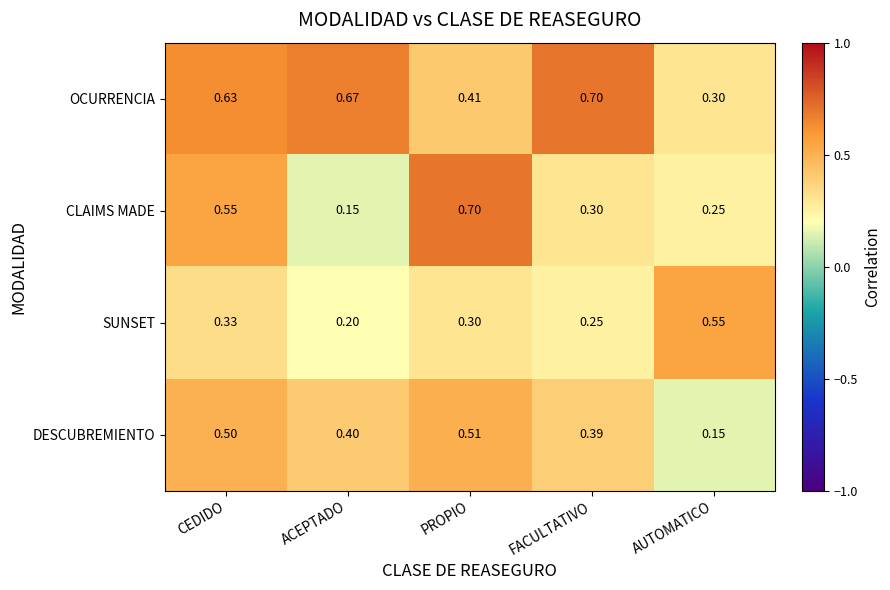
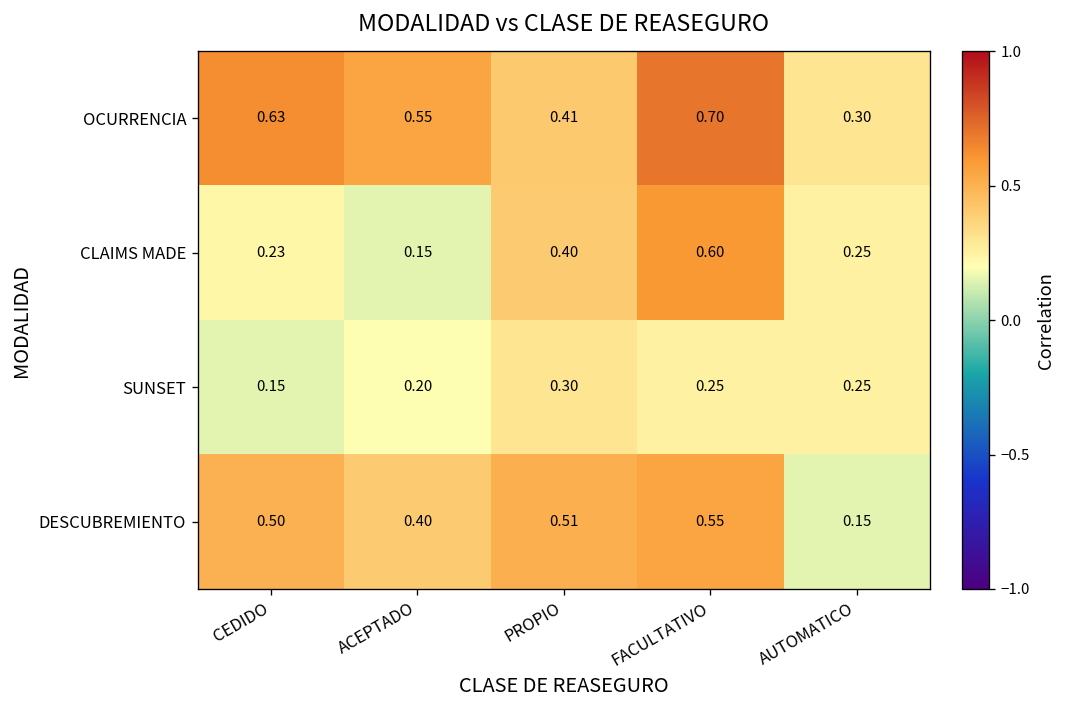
OCURRENCIA, ACEPTADO: 0.67 -> 0.55
CLAIMS MADE, CEDIDO: 0.55 -> 0.23
CLAIMS MADE, PROPIO: 0.70 -> 0.40
CLAIMS MADE, FACULTATIVO: 0.30 -> 0.60
SUNSET, CEDIDO: 0.33 -> 0.15
SUNSET, AUTOMATICO: 0.55 -> 0.25
DESCUBREMIENTO, FACULTATIVO: 0.39 -> 0.55
